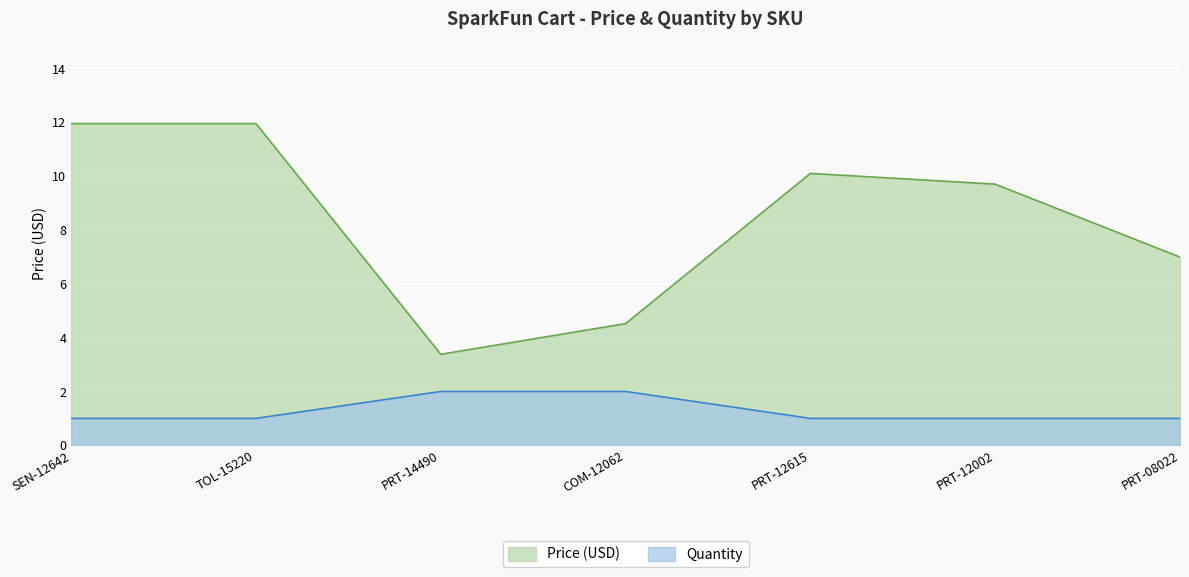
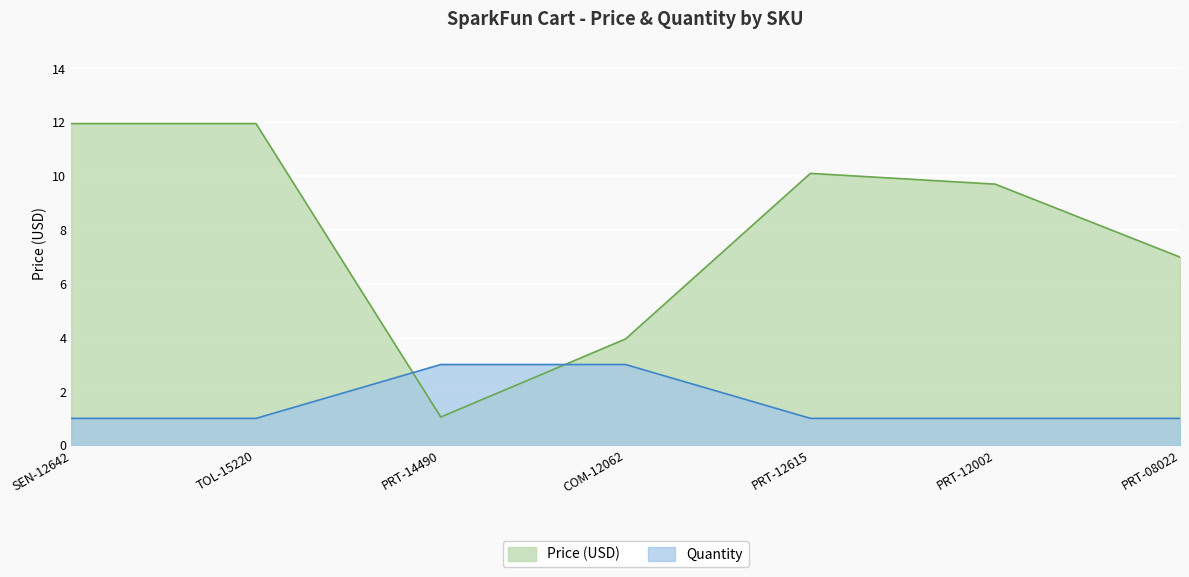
Price (USD), PRT-14490: 3.4 -> 1.1
Quantity, PRT-14490: 2 -> 3
Price (USD), COM-12062: 4.5 -> 4.0
Quantity, COM-12062: 2 -> 3
